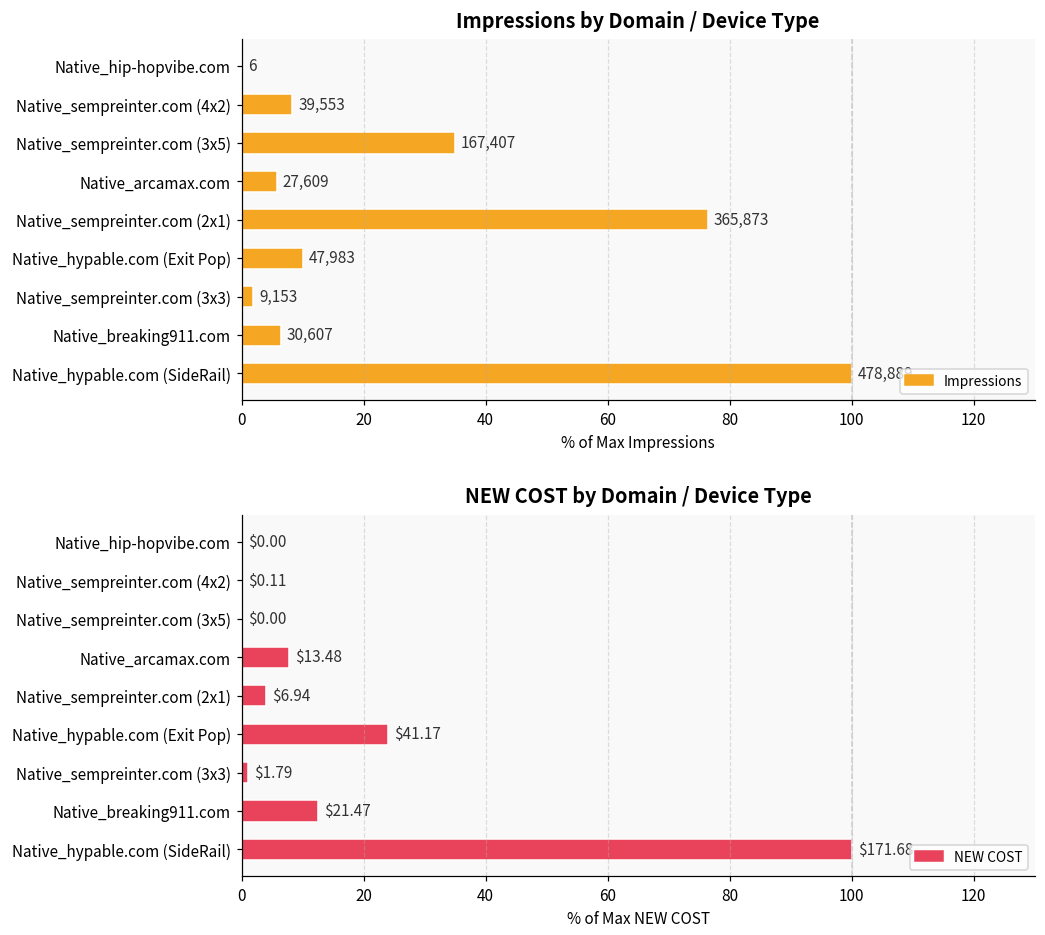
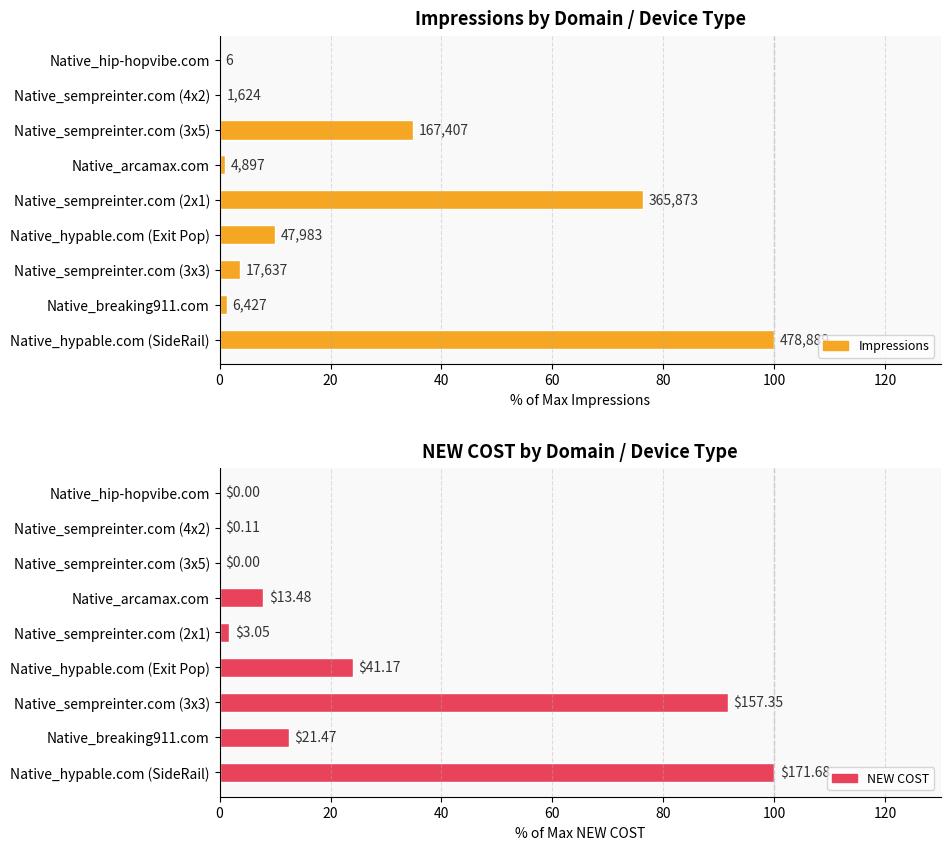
Impressions by Domain / Device Type, Native_sempreinter.com (4x2): 39,553 -> 1,624
Impressions by Domain / Device Type, Native_arcamax.com: 27,609 -> 4,897
Impressions by Domain / Device Type, Native_sempreinter.com (3x3): 9,153 -> 17,637
Impressions by Domain / Device Type, Native_breaking911.com: 30,607 -> 6,427
NEW COST by Domain / Device Type, Native_sempreinter.com (2x1): $6.94 -> $3.05
NEW COST by Domain / Device Type, Native_sempreinter.com (3x3): $1.79 -> $157.35
